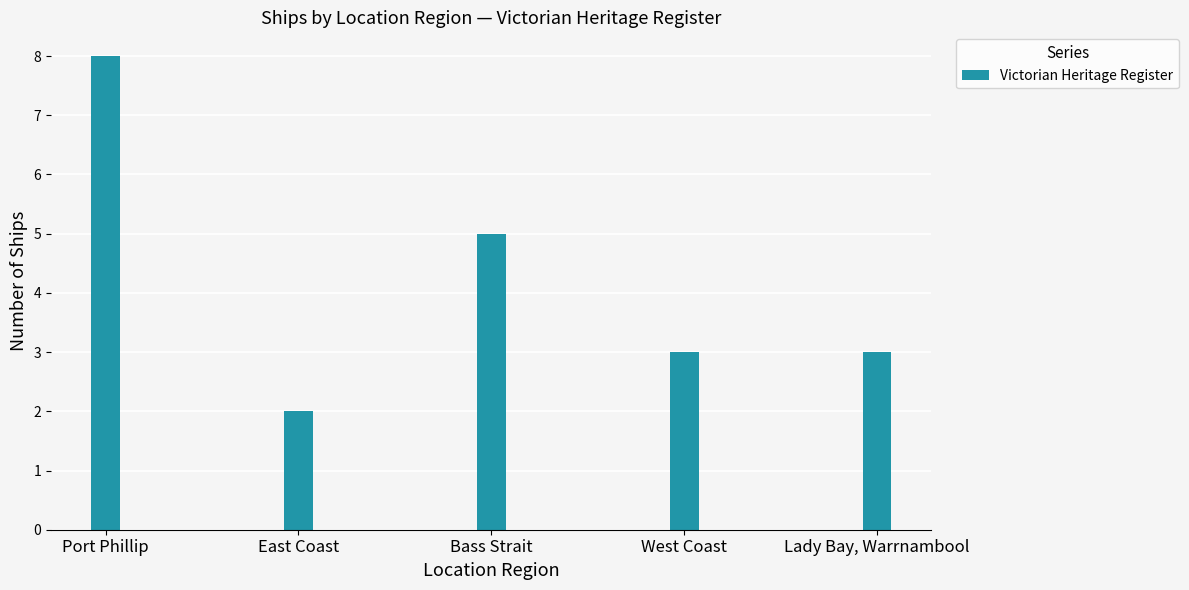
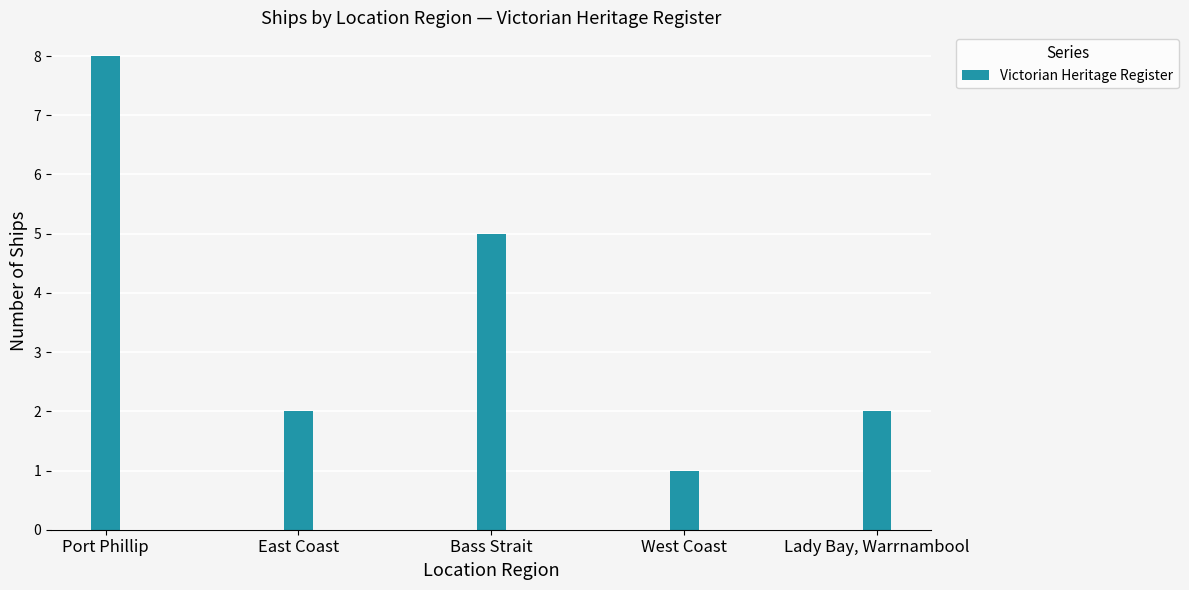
West Coast: 3 -> 1
Lady Bay, Warrnambool: 3 -> 2
